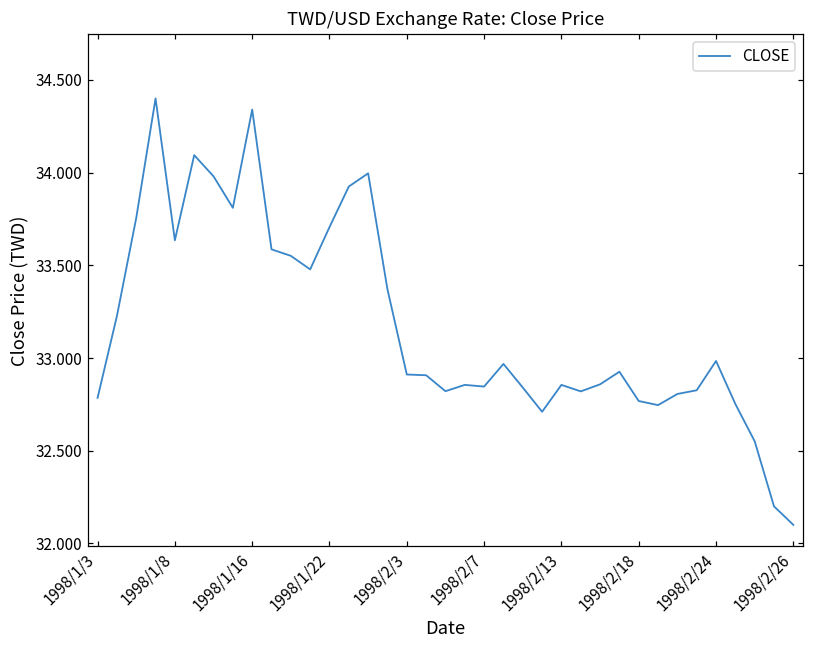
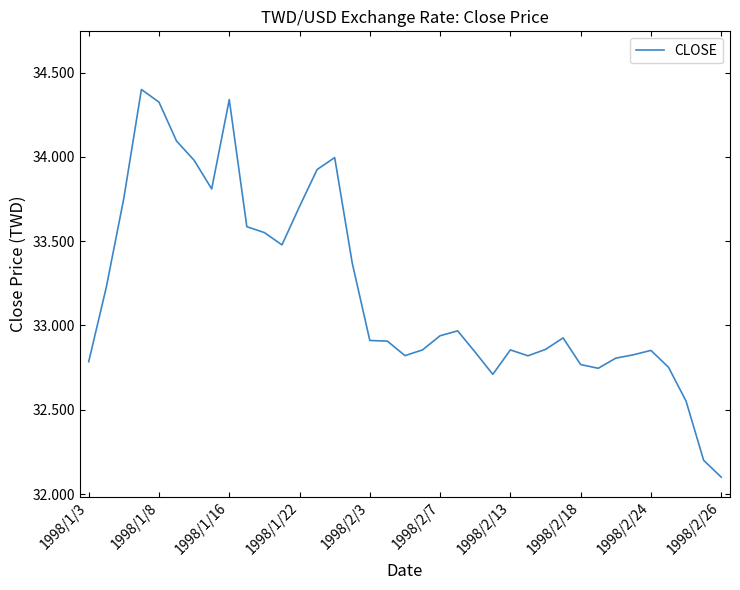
1998/1/8: 33.64 -> 34.33
1998/2/7: 32.85 -> 32.94
1998/2/24: 32.98 -> 32.85
